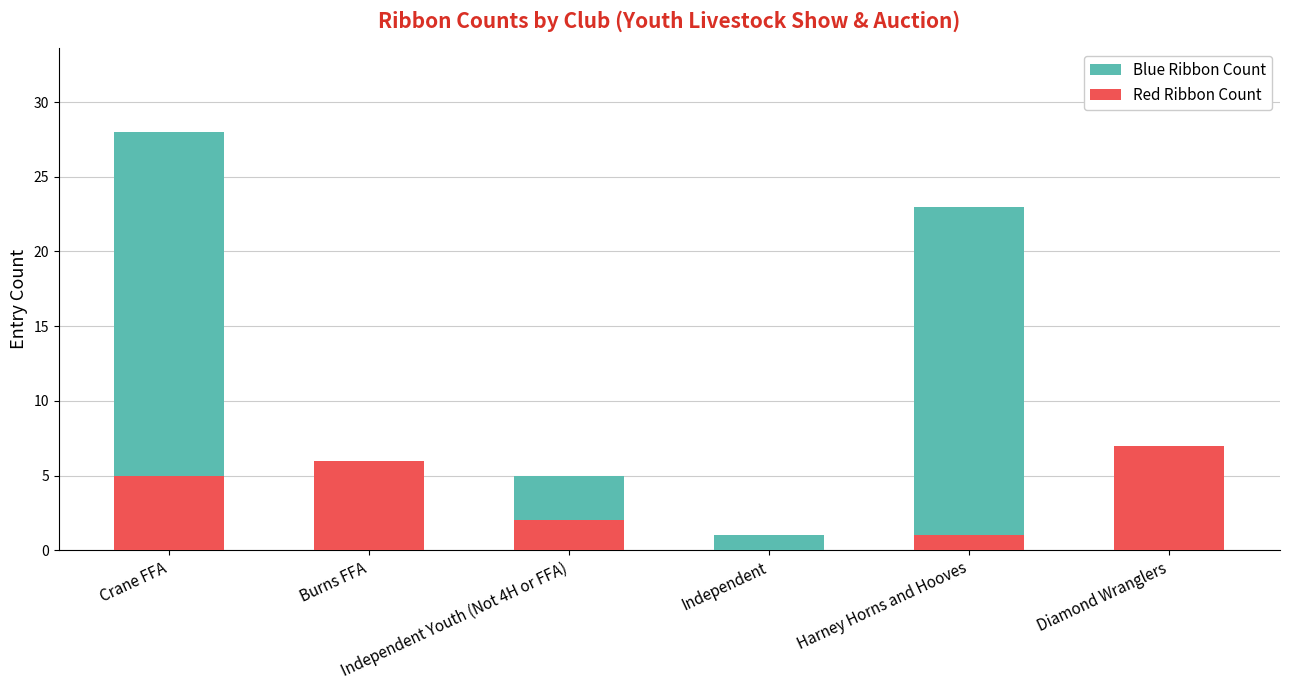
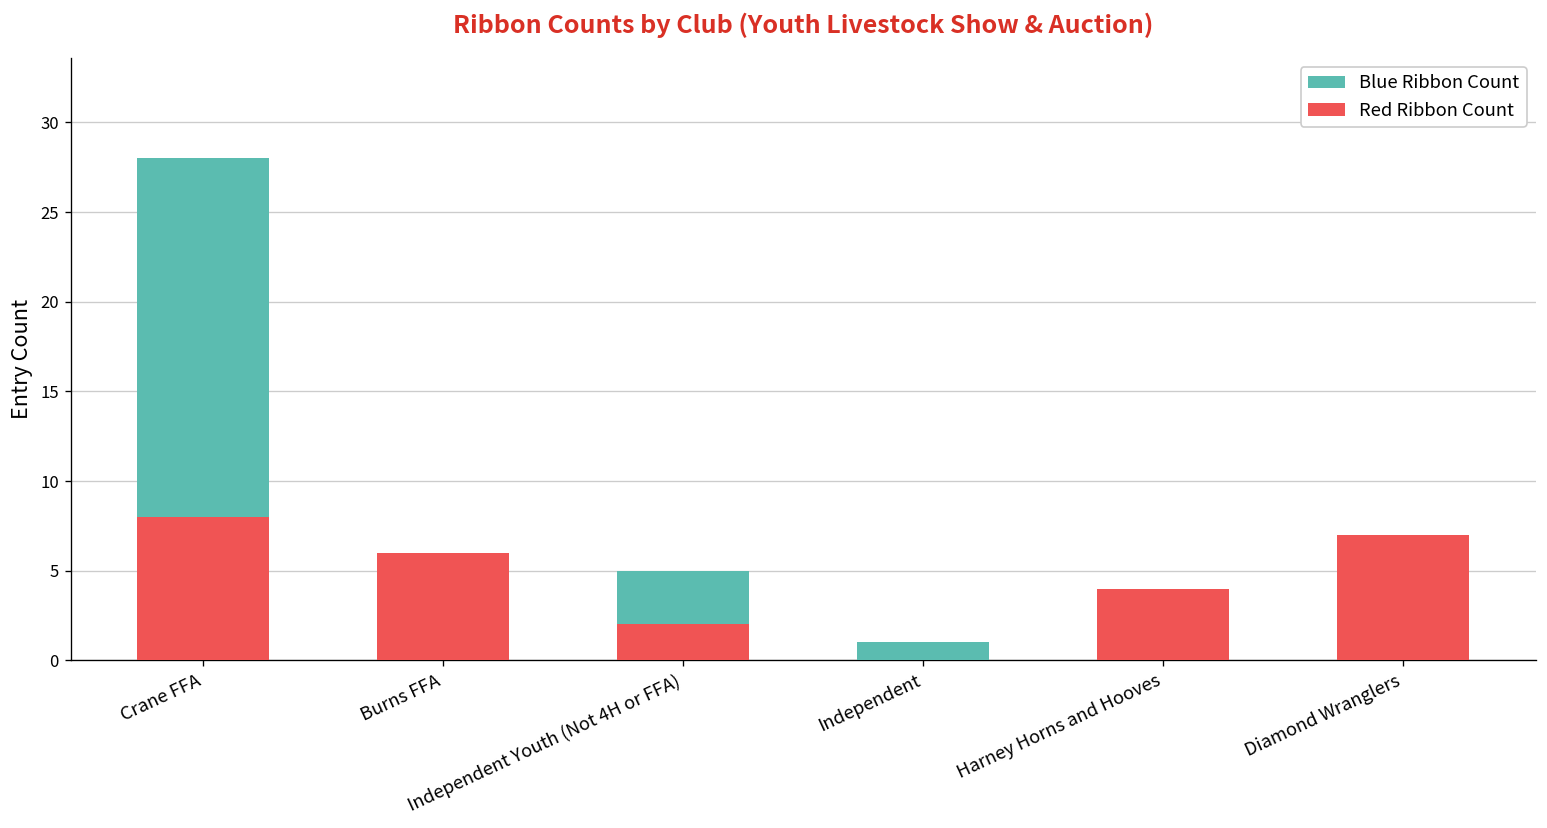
Red Ribbon Count, Crane FFA: 5 -> 8
Blue Ribbon Count, Harney Horns and Hooves: 23 -> 2
Red Ribbon Count, Harney Horns and Hooves: 1 -> 4
